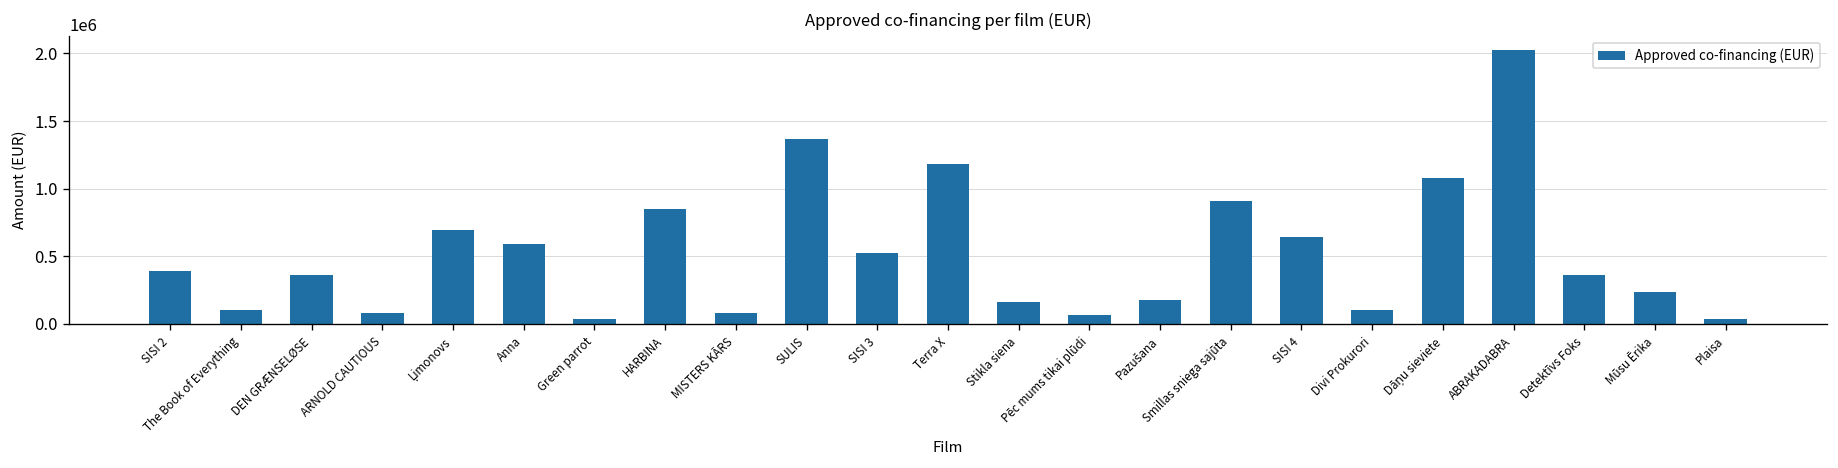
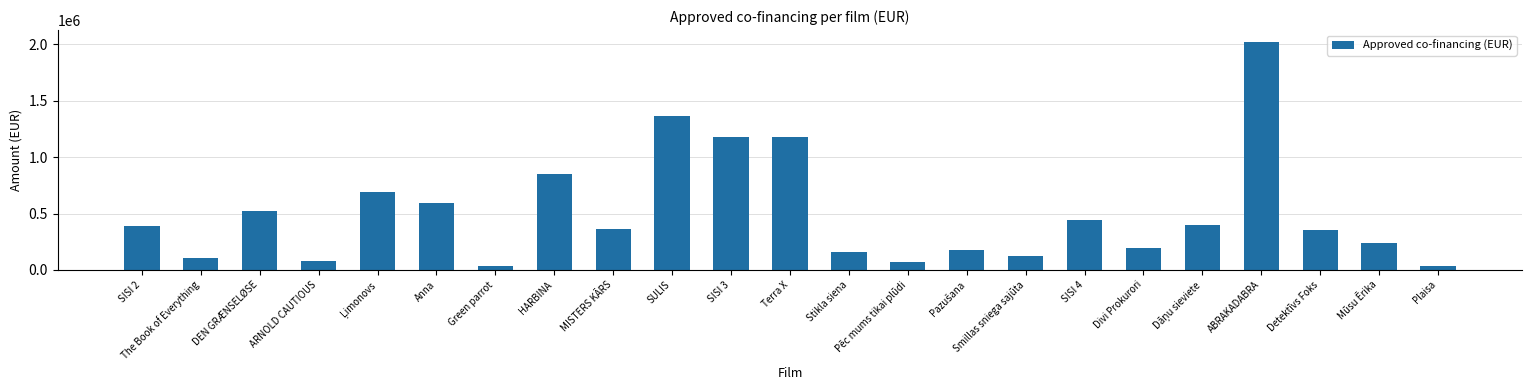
DEN GRÆNSELØSE: 360000 -> 520000
MISTERS KĀRS: 80000 -> 360000
SISI 3: 530000 -> 1180000
Smillas sniega sajūta: 910000 -> 130000
SISI 4: 640000 -> 440000
Divi Prokurori: 100000 -> 190000
Dāņu sieviete: 1080000 -> 400000
